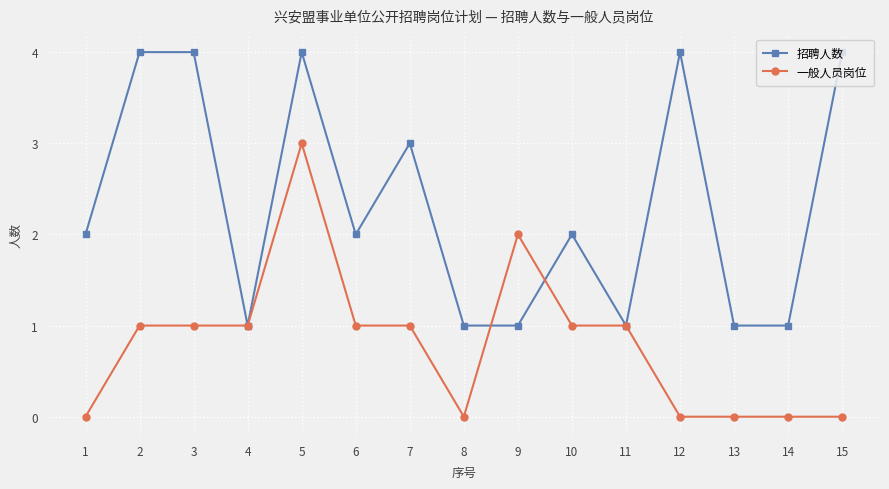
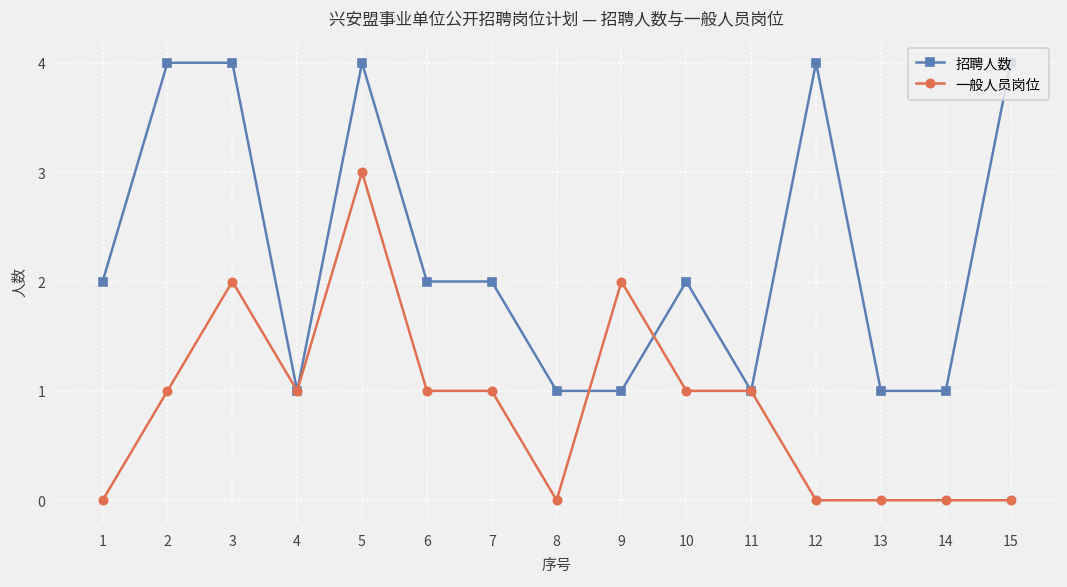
一般人员岗位, 3: 1 -> 2
招聘人数, 7: 3 -> 2
